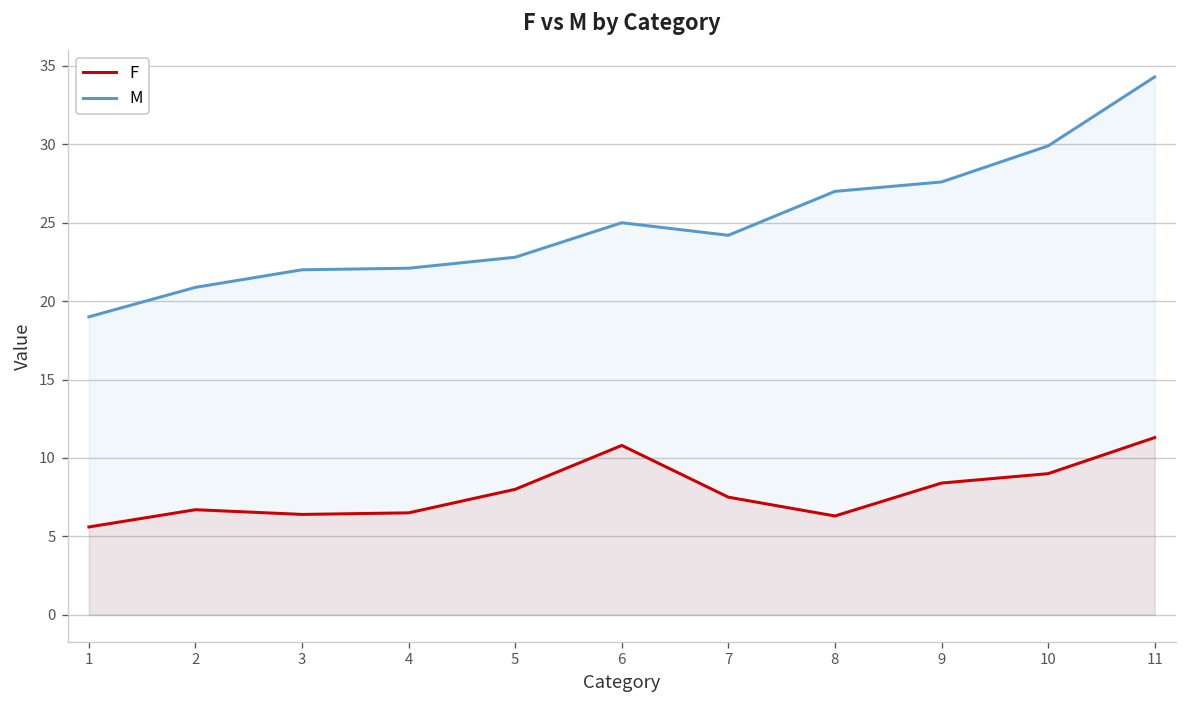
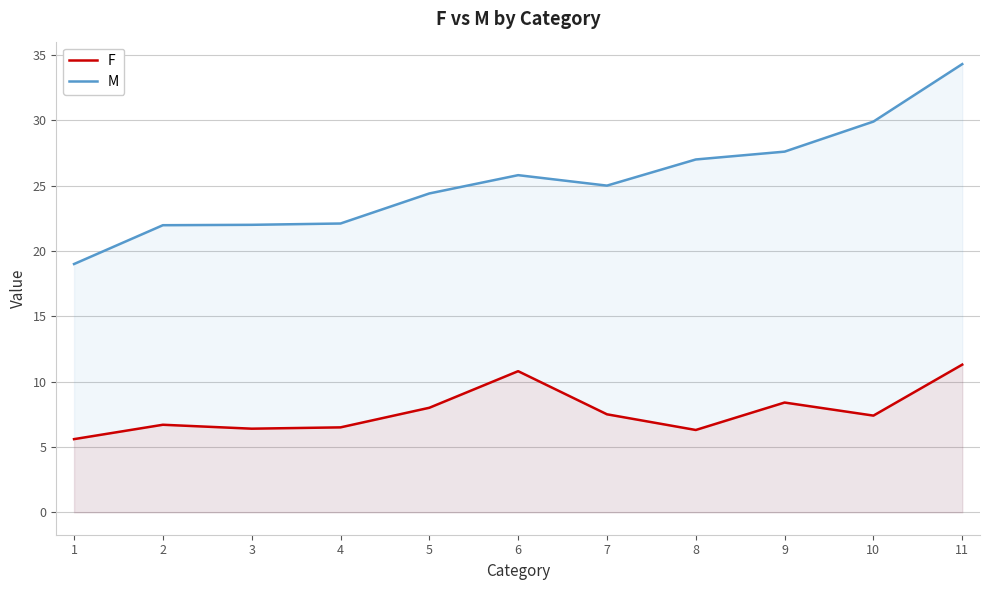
M, 2: 20.9 -> 22.0
M, 5: 22.8 -> 24.4
M, 6: 25.0 -> 25.8
M, 7: 24.2 -> 25.0
F, 10: 9.0 -> 7.4
